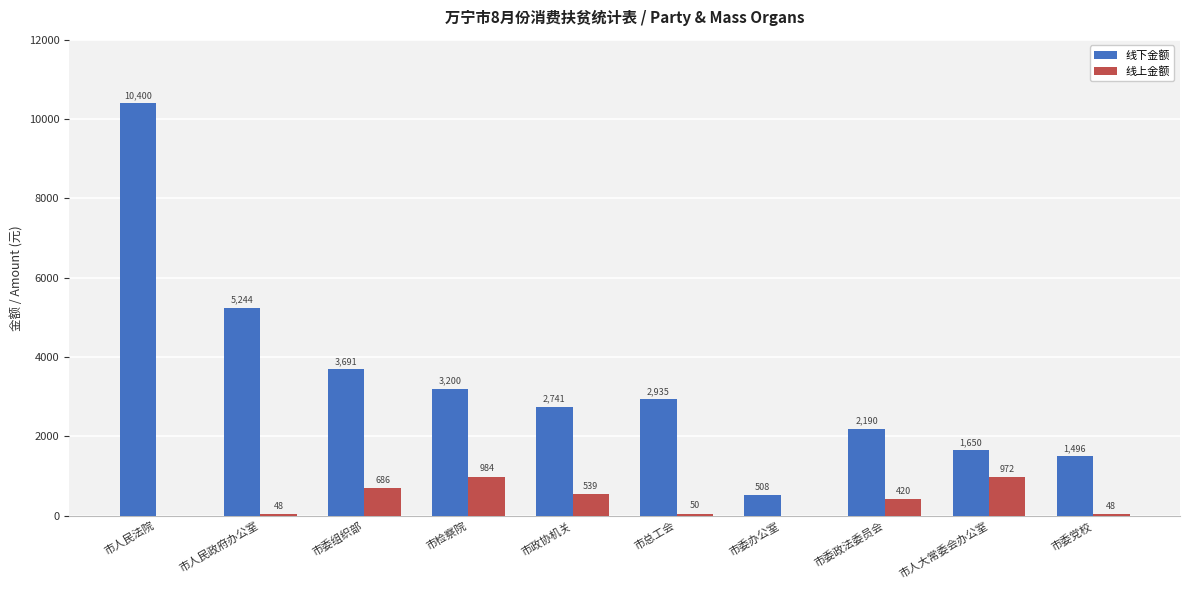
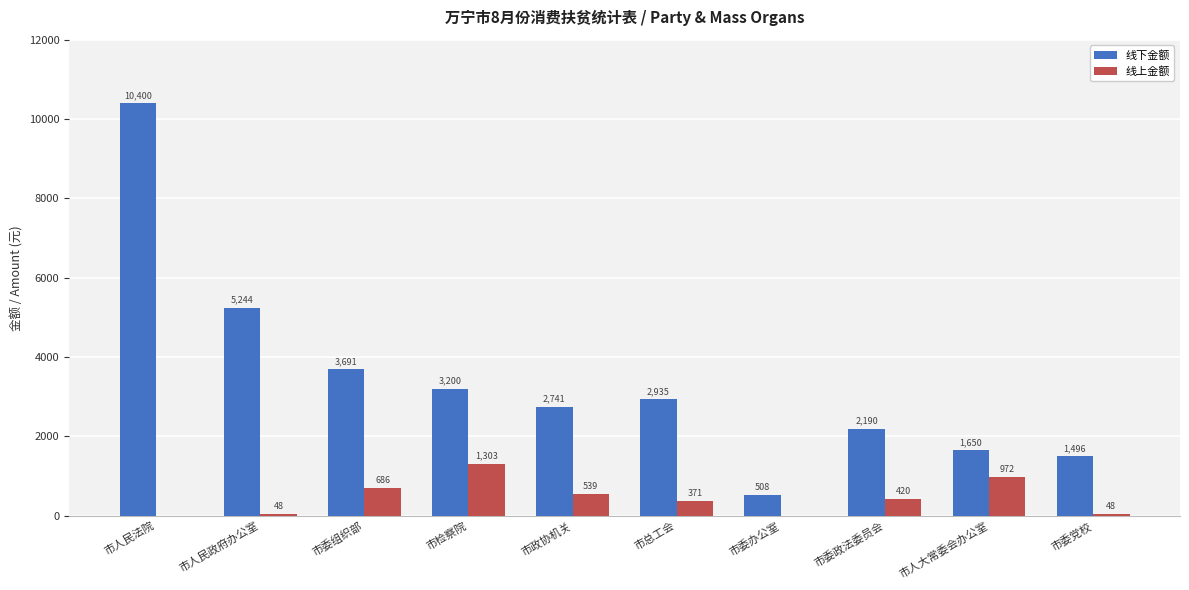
线上金额, 市检察院: 984 -> 1,303
线上金额, 市总工会: 50 -> 371
